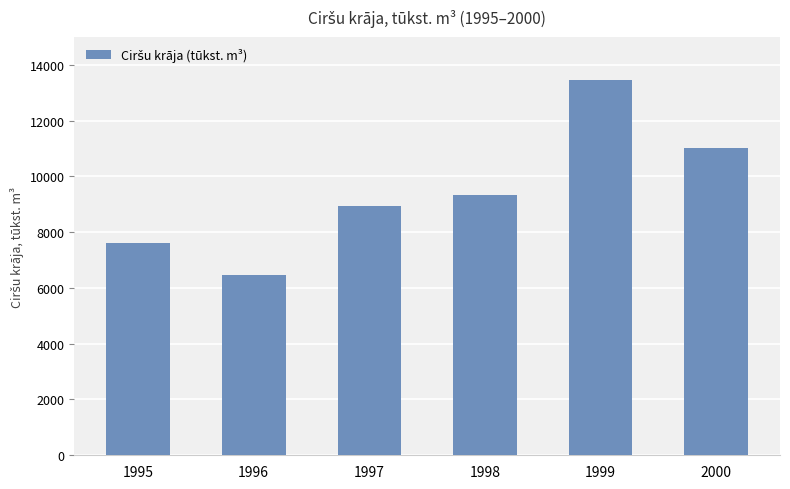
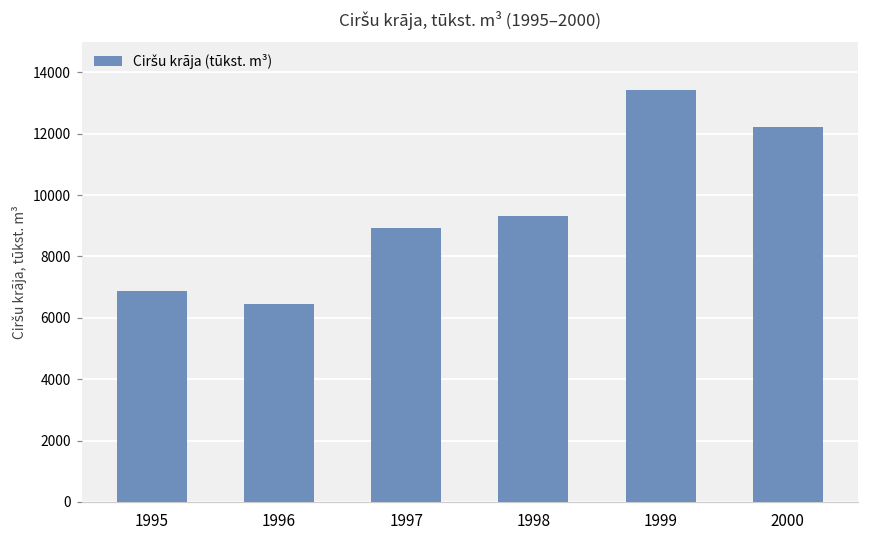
1995: 7600 -> 6900
2000: 11000 -> 12200
